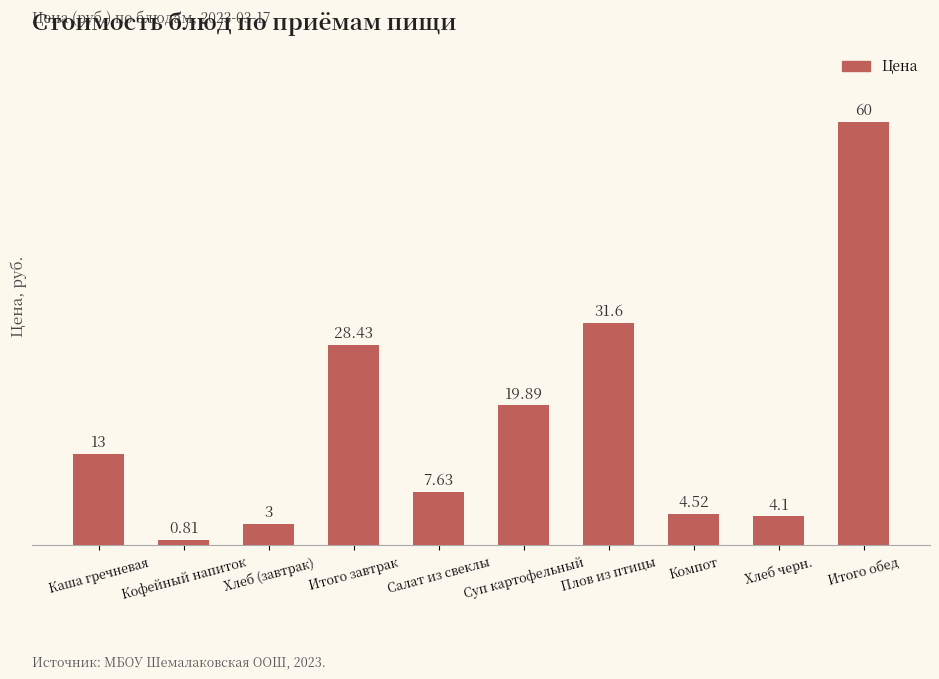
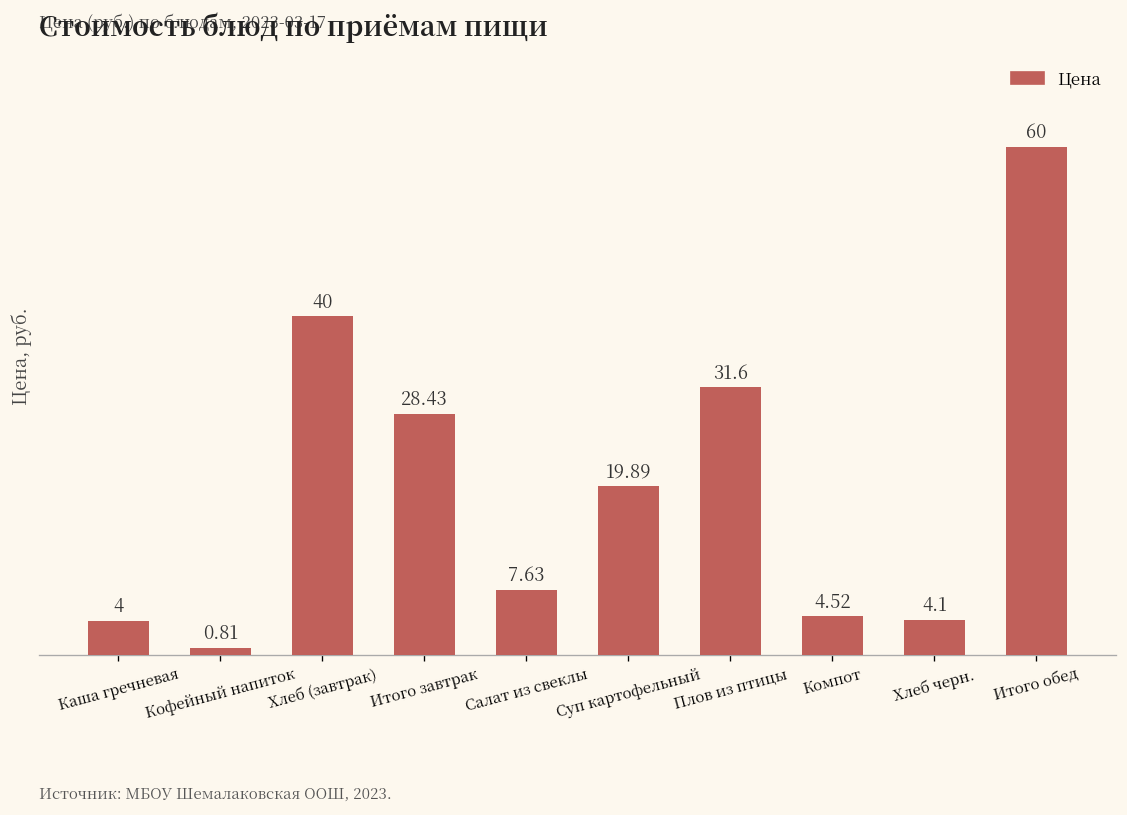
Каша гречневая: 13 -> 4
Хлеб (завтрак): 3 -> 40
